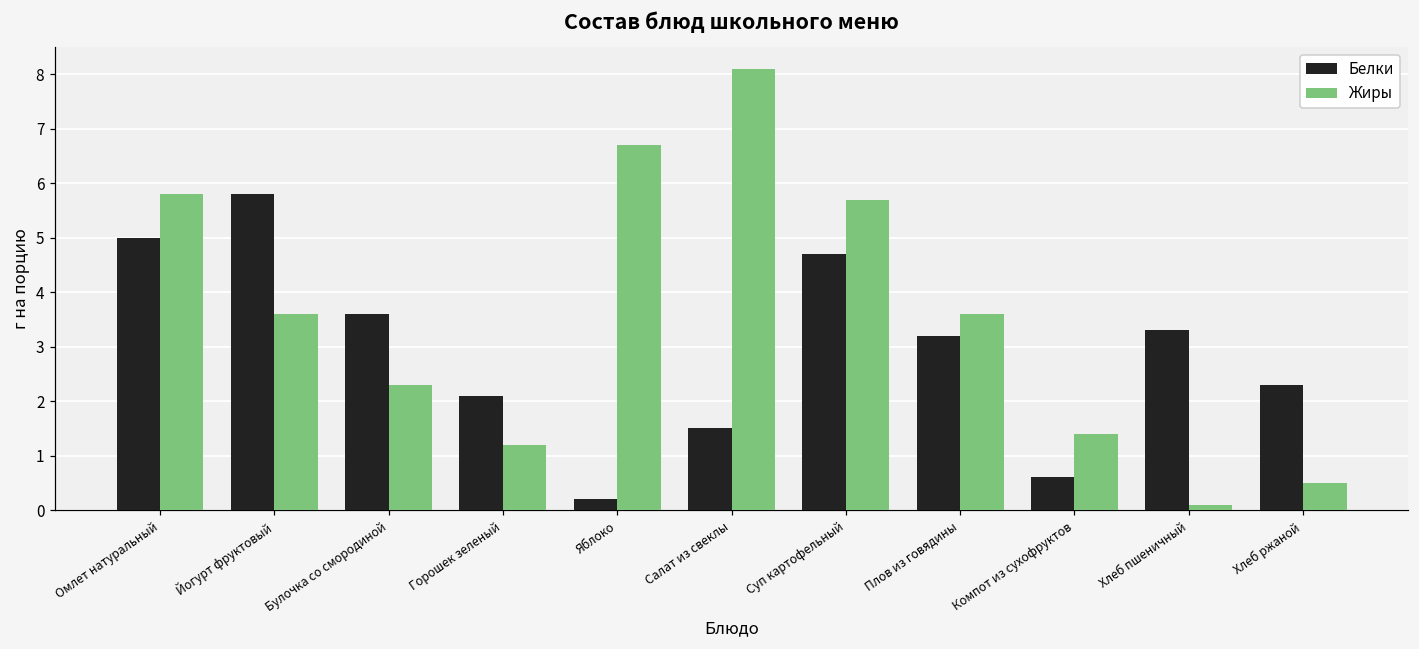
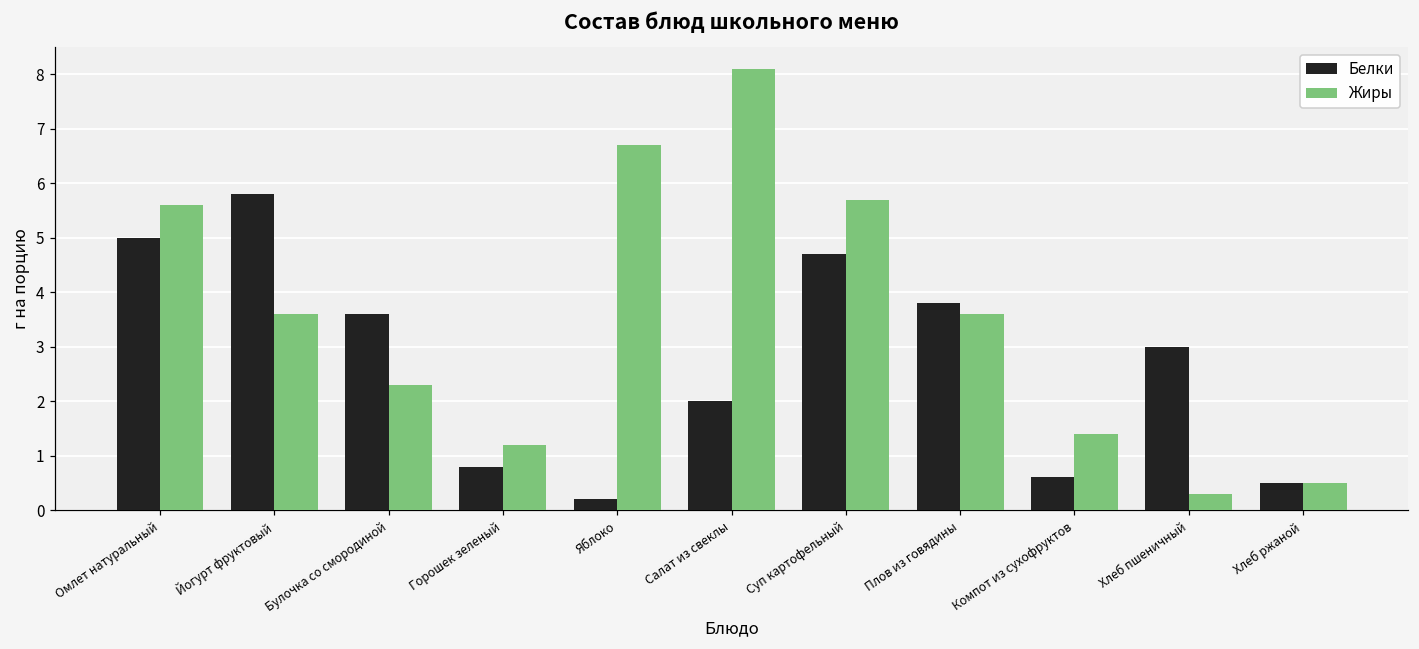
Жиры, Омлет натуральный: 5.8 -> 5.6
Белки, Горошек зеленый: 2.1 -> 0.8
Белки, Салат из свеклы: 1.5 -> 2.0
Белки, Плов из говядины: 3.2 -> 3.8
Белки, Хлеб пшеничный: 3.3 -> 3.0
Жиры, Хлеб пшеничный: 0.1 -> 0.3
Белки, Хлеб ржаной: 2.3 -> 0.5
